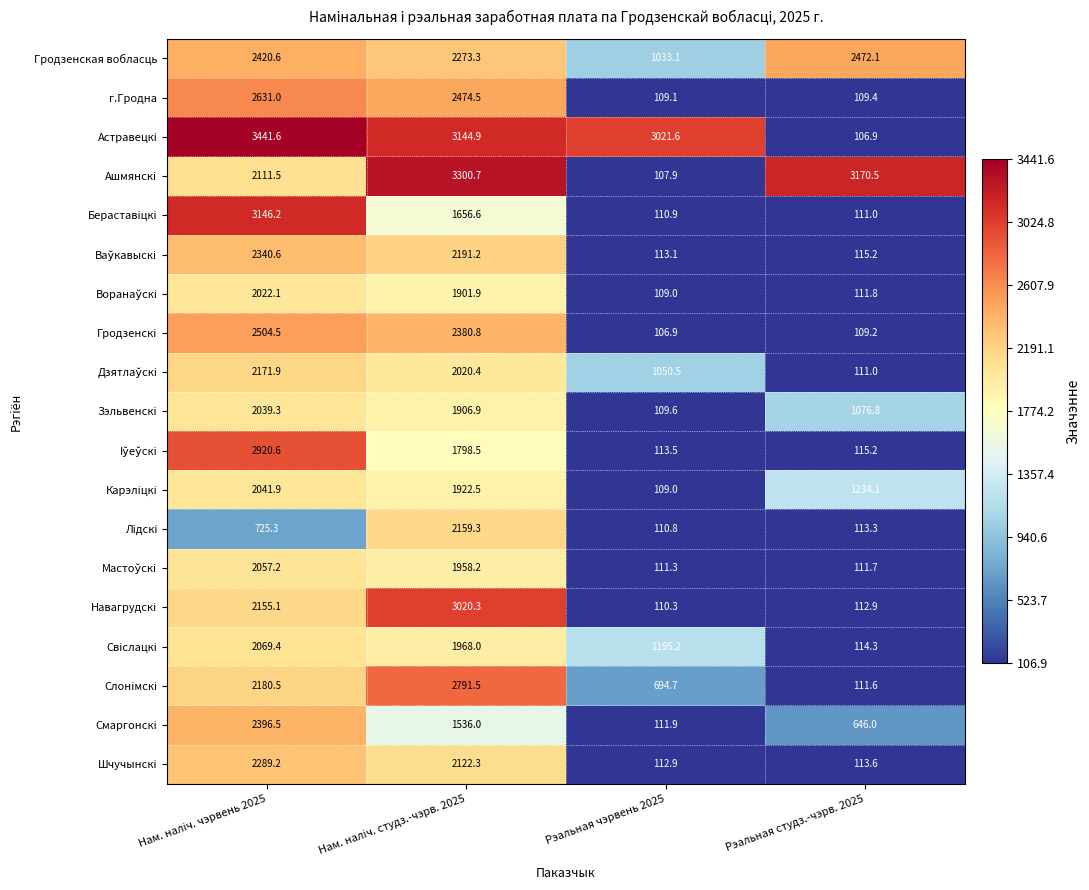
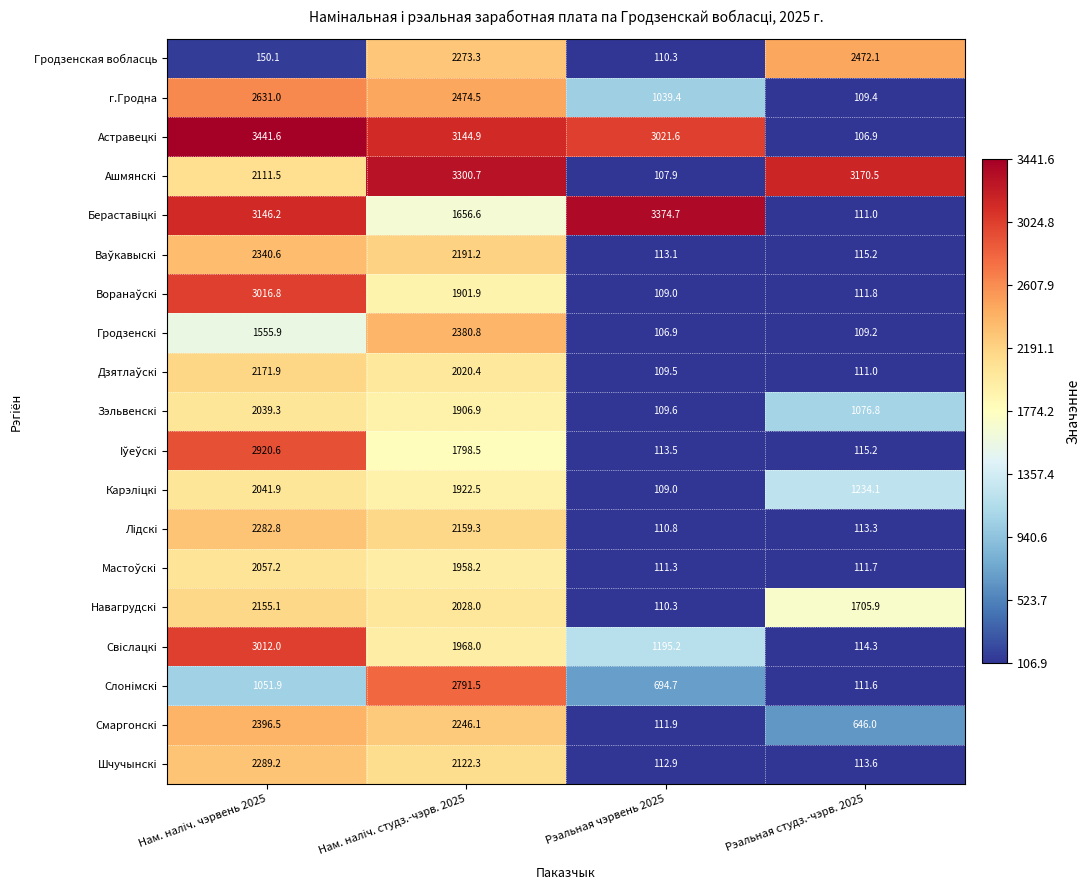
Гродзенская вобласць, Нам. налiч. чэрвень 2025: 2420.6 -> 150.1
Гродзенская вобласць, Рэальная чэрвень 2025: 1033.1 -> 110.3
г.Гродна, Рэальная чэрвень 2025: 109.1 -> 1039.4
Бераставiцкi, Рэальная чэрвень 2025: 110.9 -> 3374.7
Воранаўскi, Нам. налiч. чэрвень 2025: 2022.1 -> 3016.8
Гродзенскi, Нам. налiч. чэрвень 2025: 2504.5 -> 1555.9
Дзятлаўскi, Рэальная чэрвень 2025: 1050.5 -> 109.5
Лiдскi, Нам. налiч. чэрвень 2025: 725.3 -> 2282.8
Навагрудскi, Нам. налiч. студз.-чэрв. 2025: 3020.3 -> 2028.0
Навагрудскi, Рэальная студз.-чэрв. 2025: 112.9 -> 1705.9
Свiслацкi, Нам. налiч. чэрвень 2025: 2069.4 -> 3012.0
Слонiмскi, Нам. налiч. чэрвень 2025: 2180.5 -> 1051.9
Смаргонскi, Нам. налiч. студз.-чэрв. 2025: 1536.0 -> 2246.1
